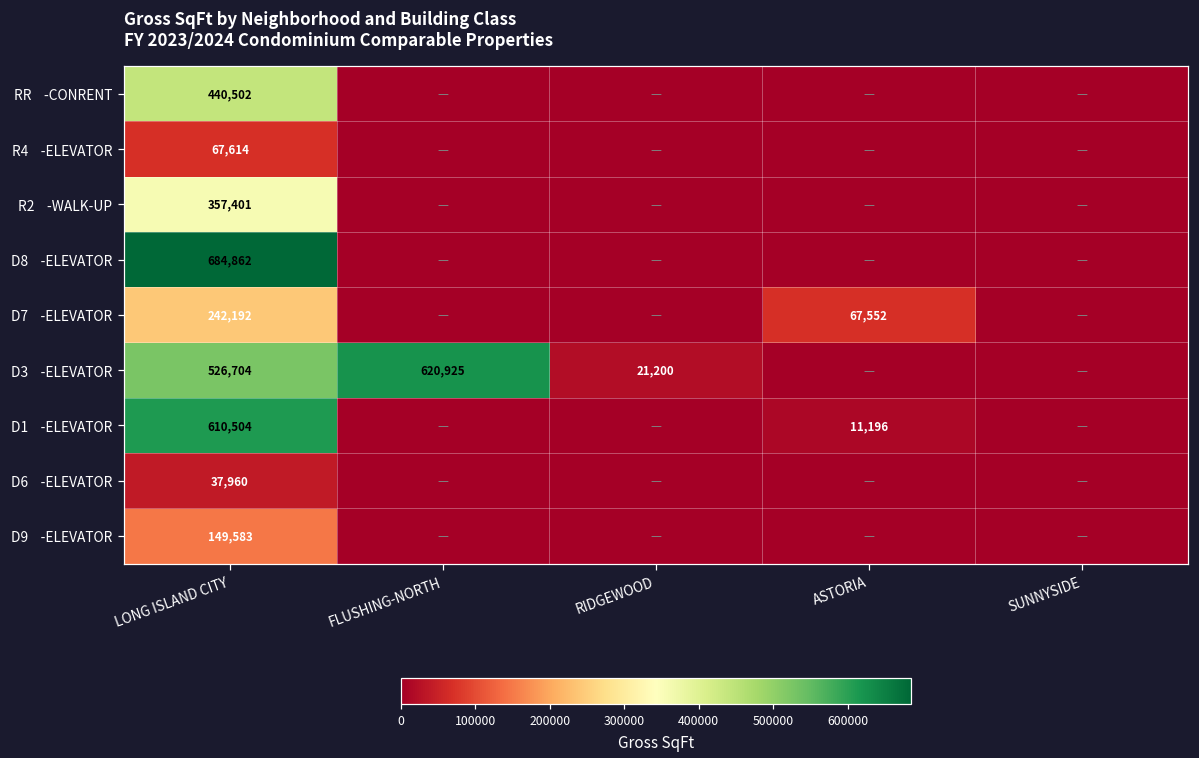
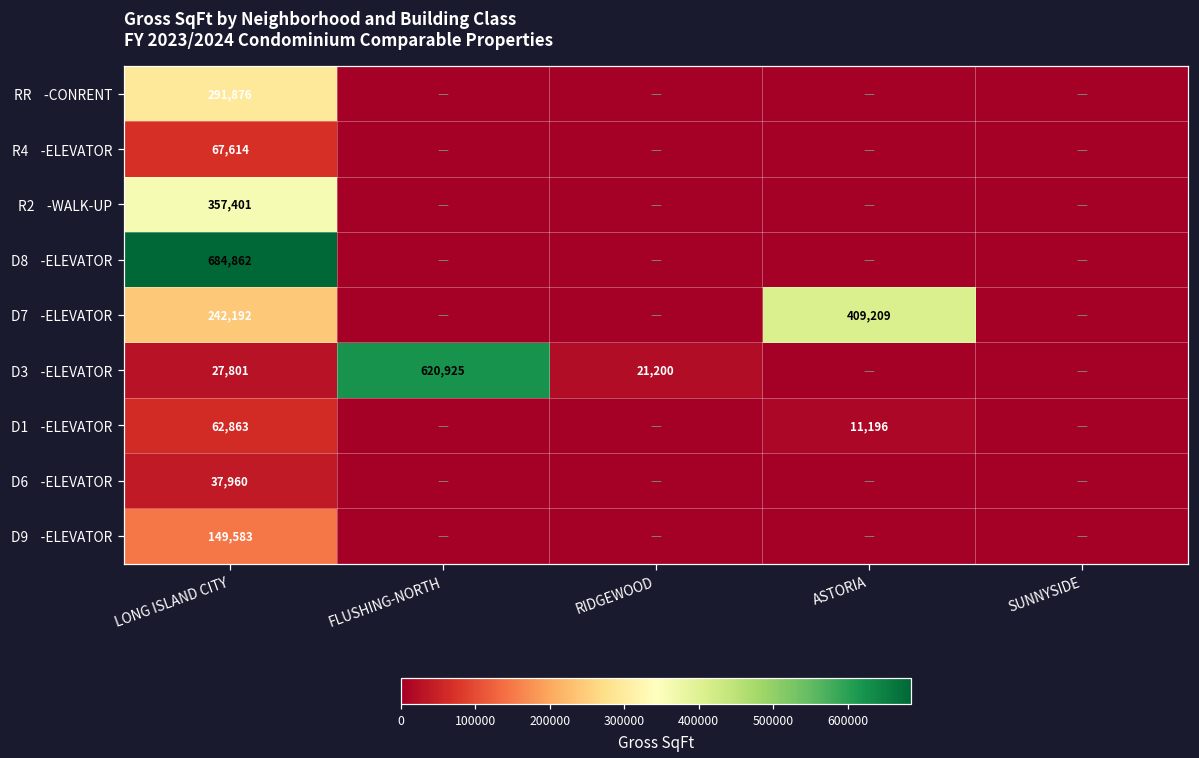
RR -CONRENT, LONG ISLAND CITY: 440,502 -> 291,876
D7 -ELEVATOR, ASTORIA: 67,552 -> 409,209
D3 -ELEVATOR, LONG ISLAND CITY: 526,704 -> 27,801
D1 -ELEVATOR, LONG ISLAND CITY: 610,504 -> 62,863
